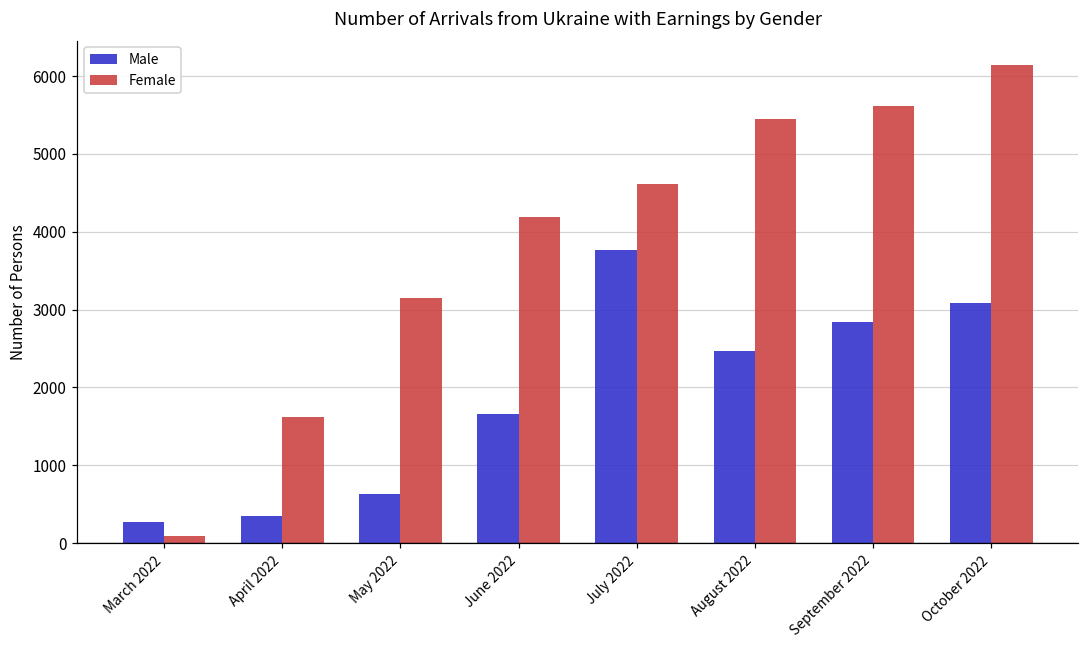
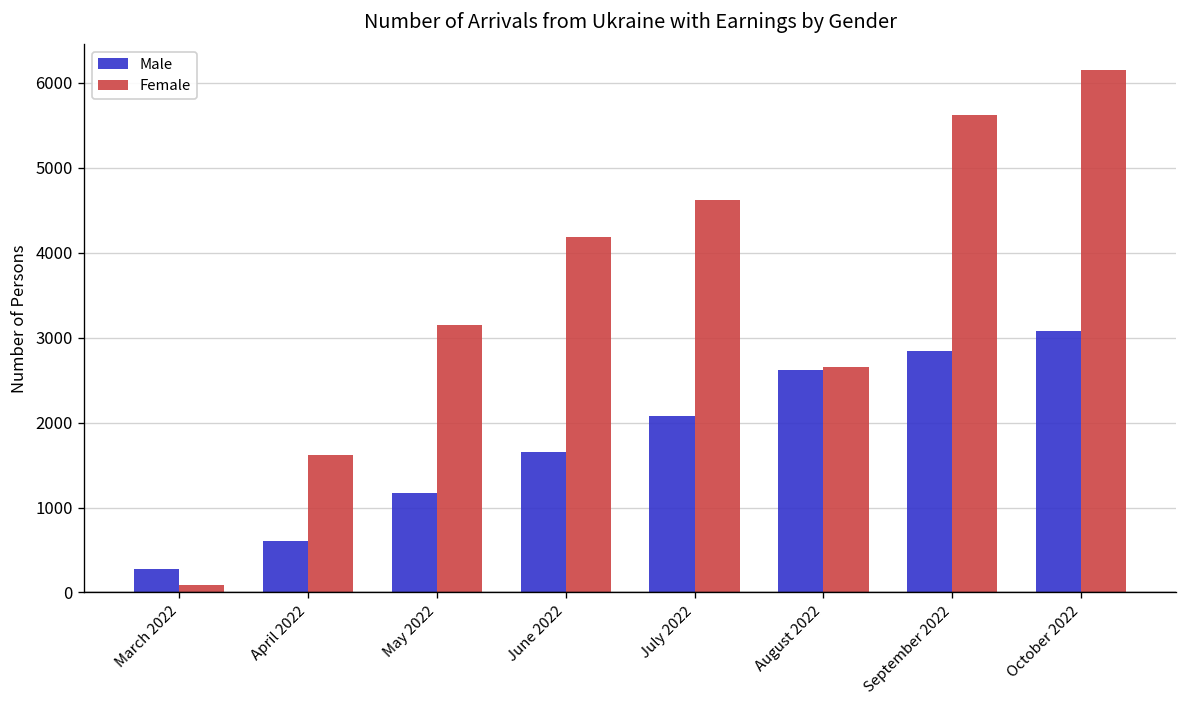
Male, April 2022: 400 -> 600
Male, May 2022: 600 -> 1200
Male, July 2022: 3800 -> 2100
Male, August 2022: 2500 -> 2600
Female, August 2022: 5400 -> 2700
